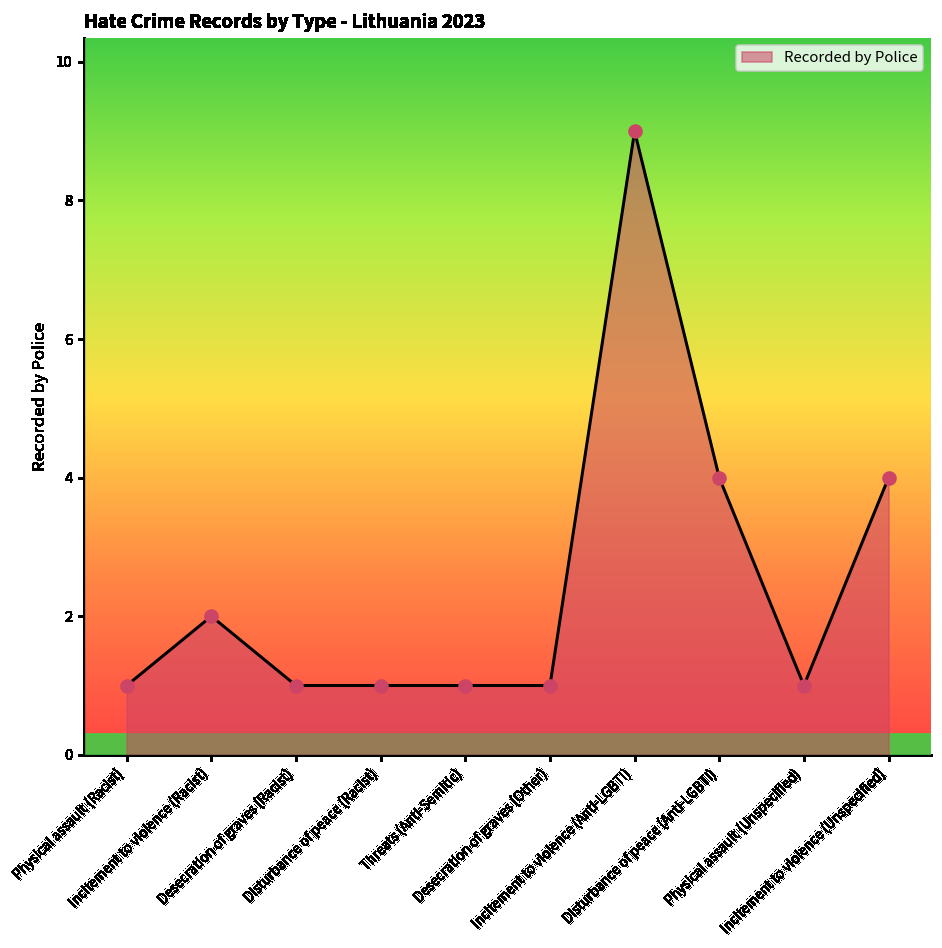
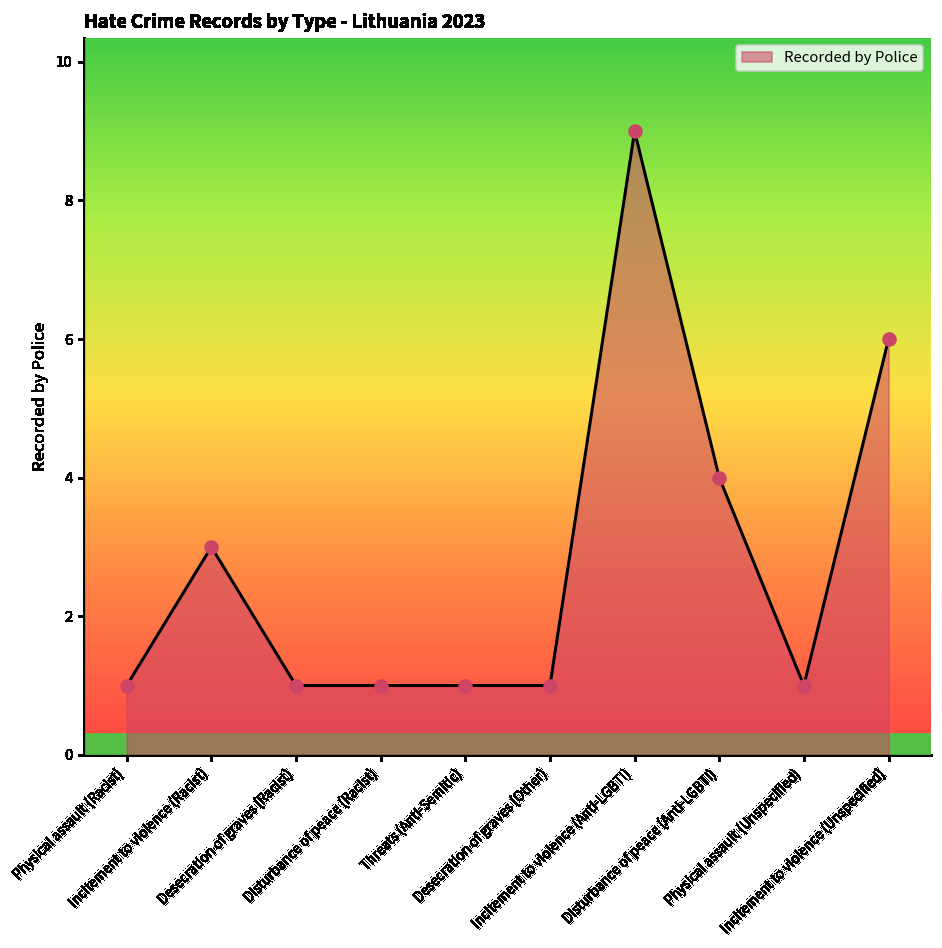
Incitement to violence (Racist): 2 -> 3
Incitement to violence (Unspecified): 4 -> 6
